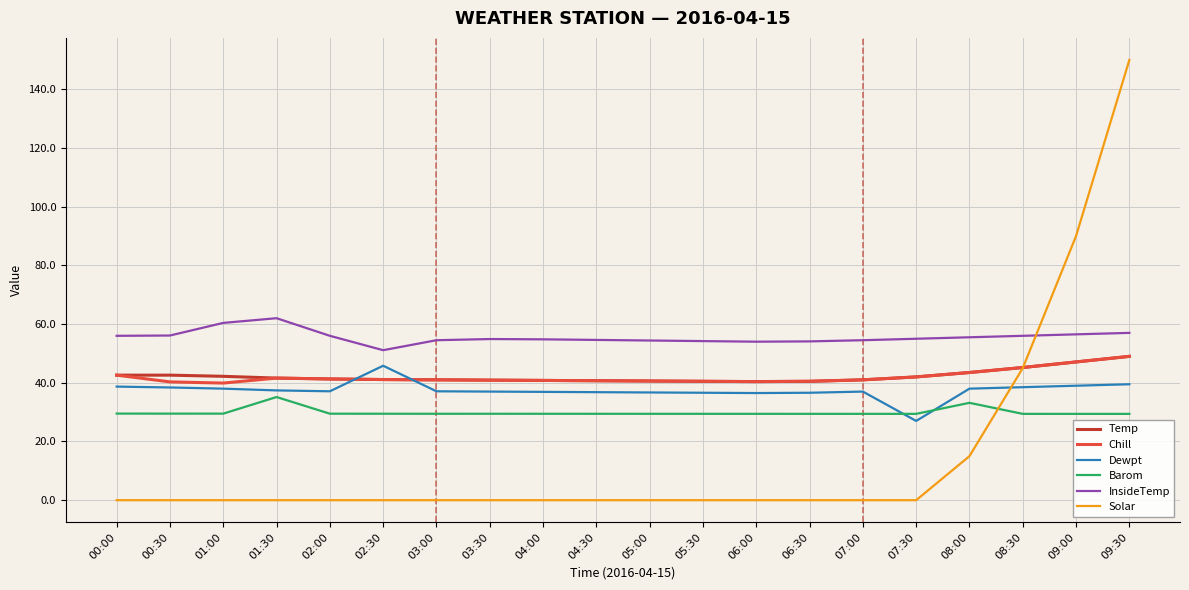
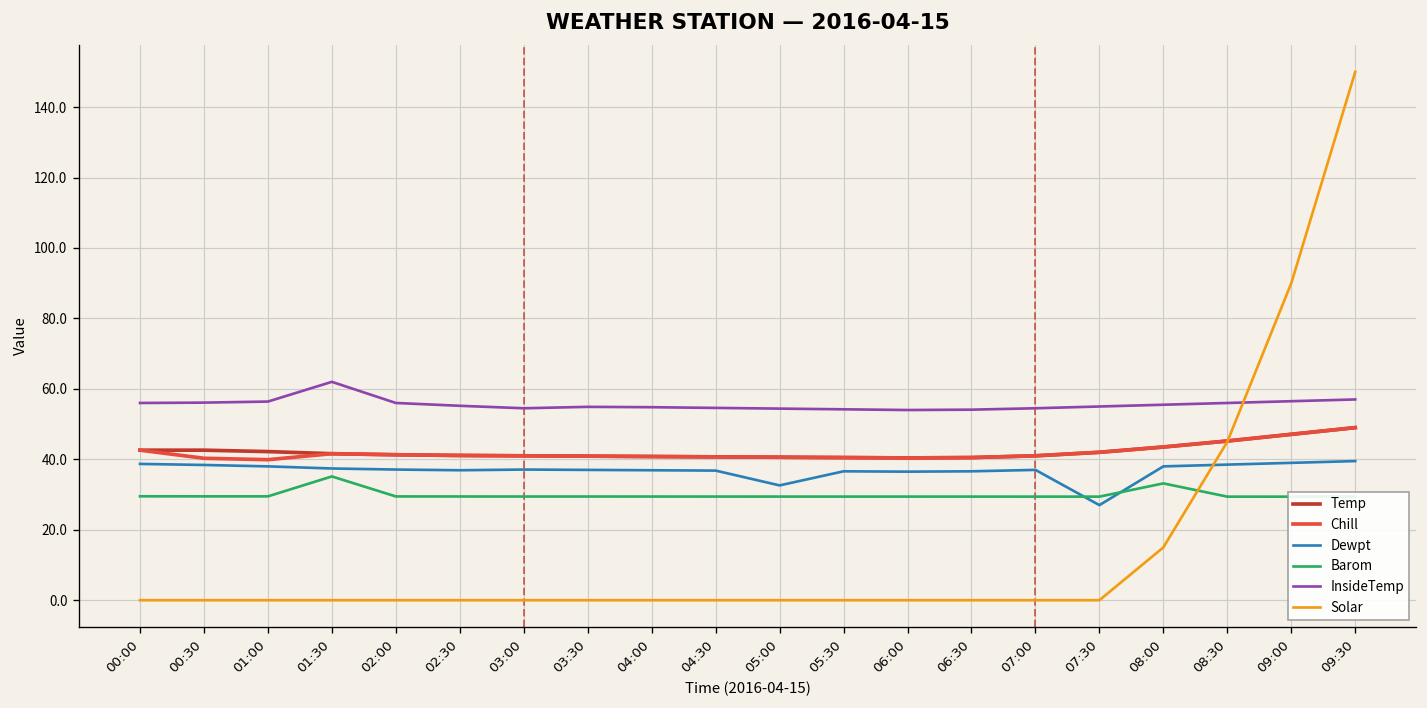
InsideTemp, 01:00: 60 -> 56
Dewpt, 02:30: 46 -> 37
InsideTemp, 02:30: 51 -> 55
Dewpt, 05:00: 37 -> 33
